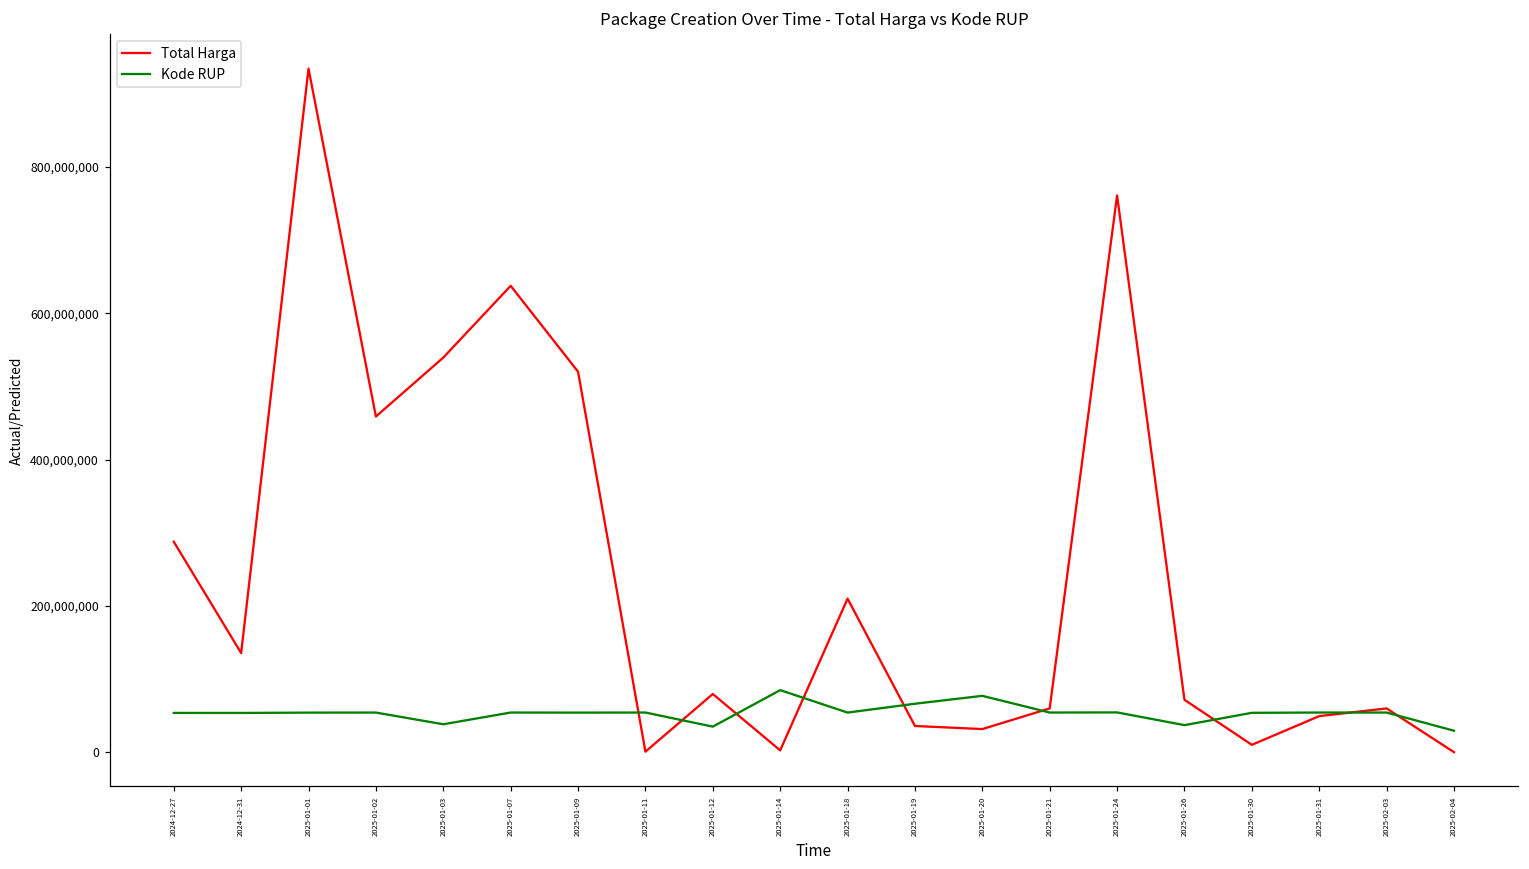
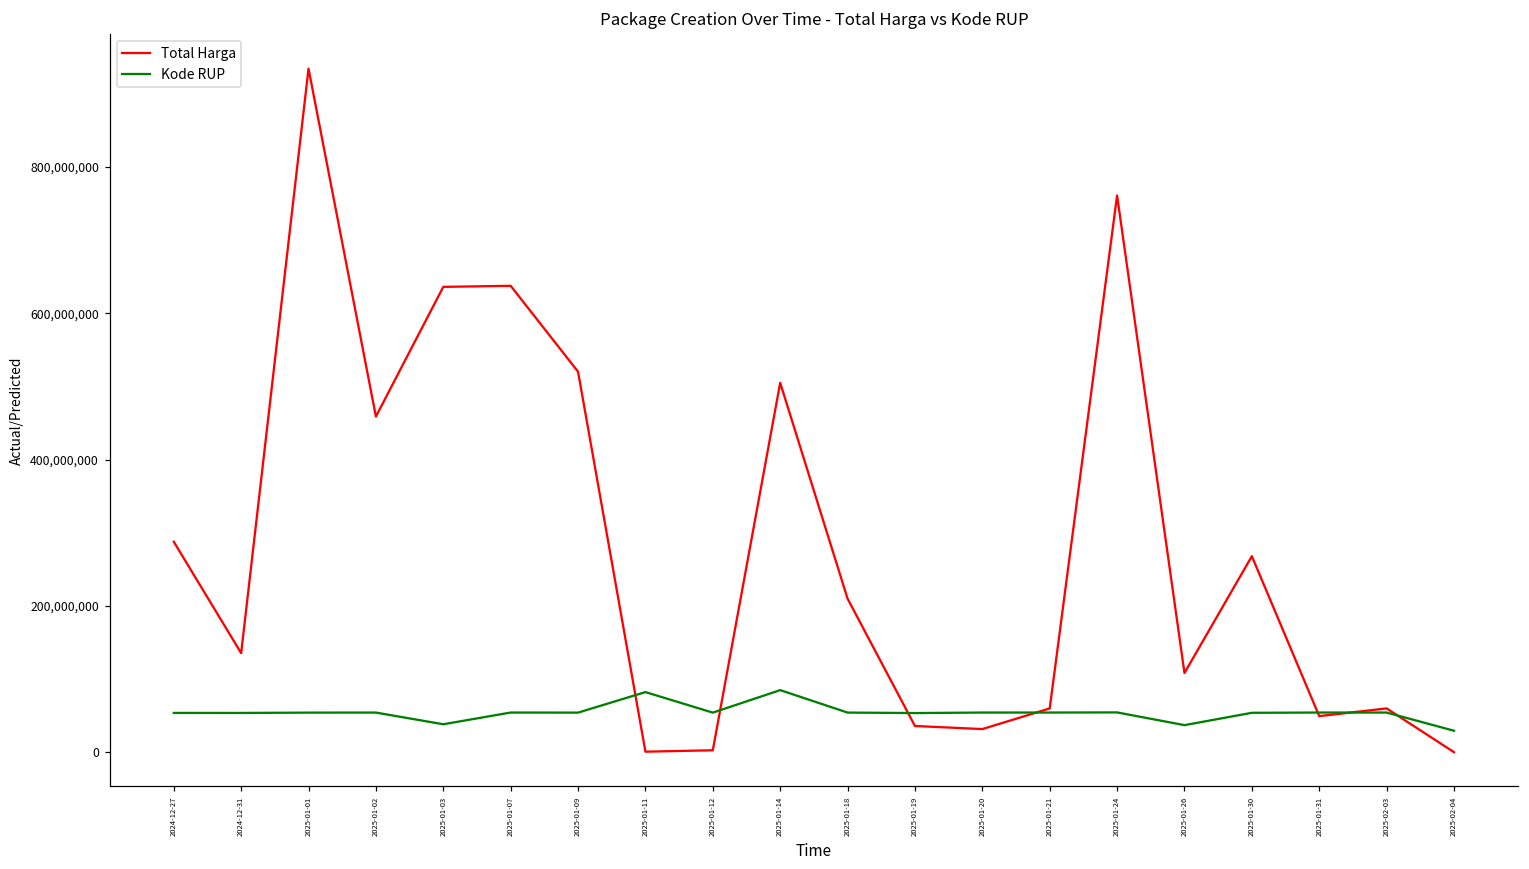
Total Harga, 2025-01-03: 540,000,000 -> 640,000,000
Kode RUP, 2025-01-11: 50,000,000 -> 80,000,000
Total Harga, 2025-01-12: 80,000,000 -> 0
Kode RUP, 2025-01-12: 40,000,000 -> 50,000,000
Total Harga, 2025-01-14: 0 -> 500,000,000
Kode RUP, 2025-01-19: 70,000,000 -> 50,000,000
Kode RUP, 2025-01-20: 80,000,000 -> 50,000,000
Total Harga, 2025-01-26: 70,000,000 -> 110,000,000
Total Harga, 2025-01-30: 10,000,000 -> 270,000,000
